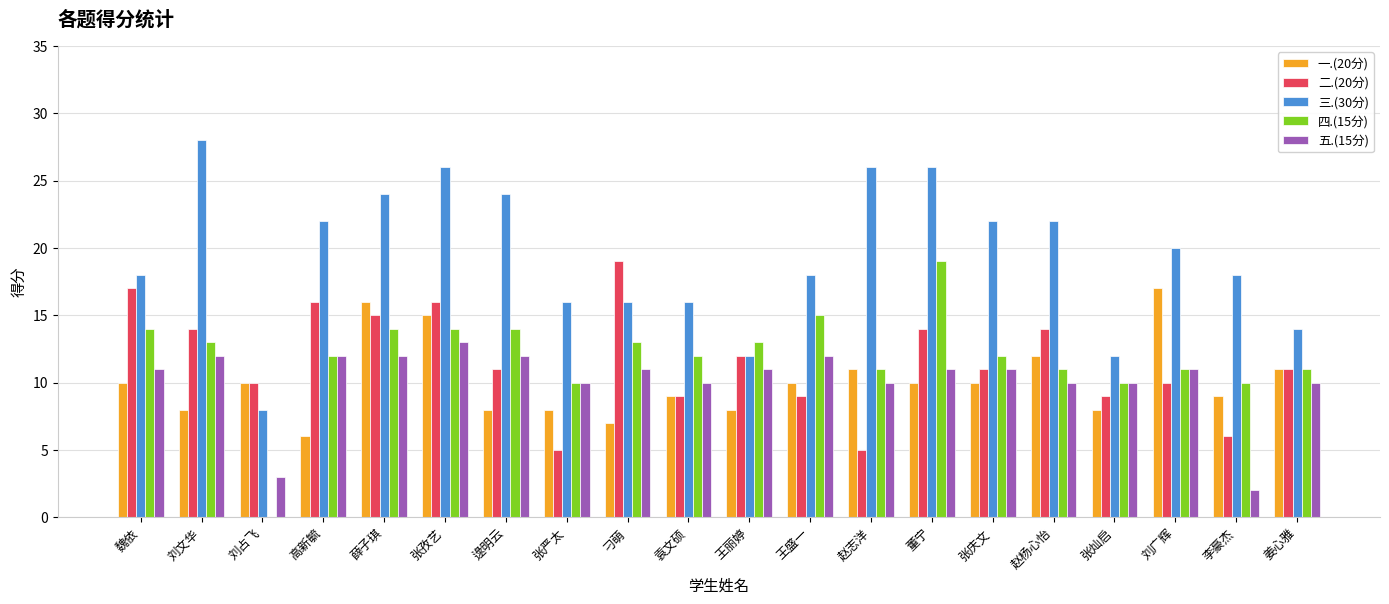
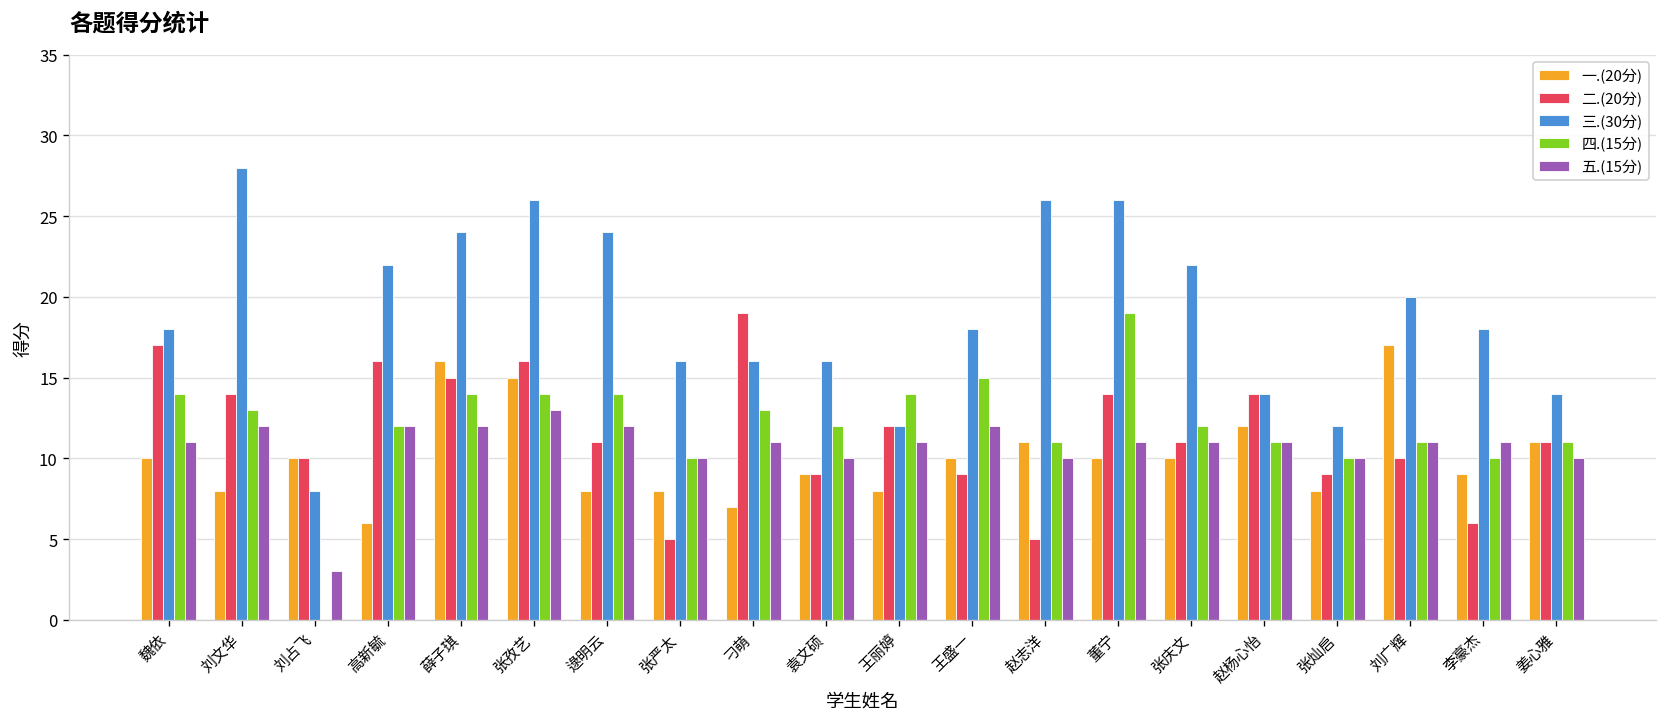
四.(15分), 王丽婷: 13 -> 14
三.(30分), 赵杨心怡: 22 -> 14
五.(15分), 赵杨心怡: 10 -> 11
五.(15分), 李豪杰: 2 -> 11
